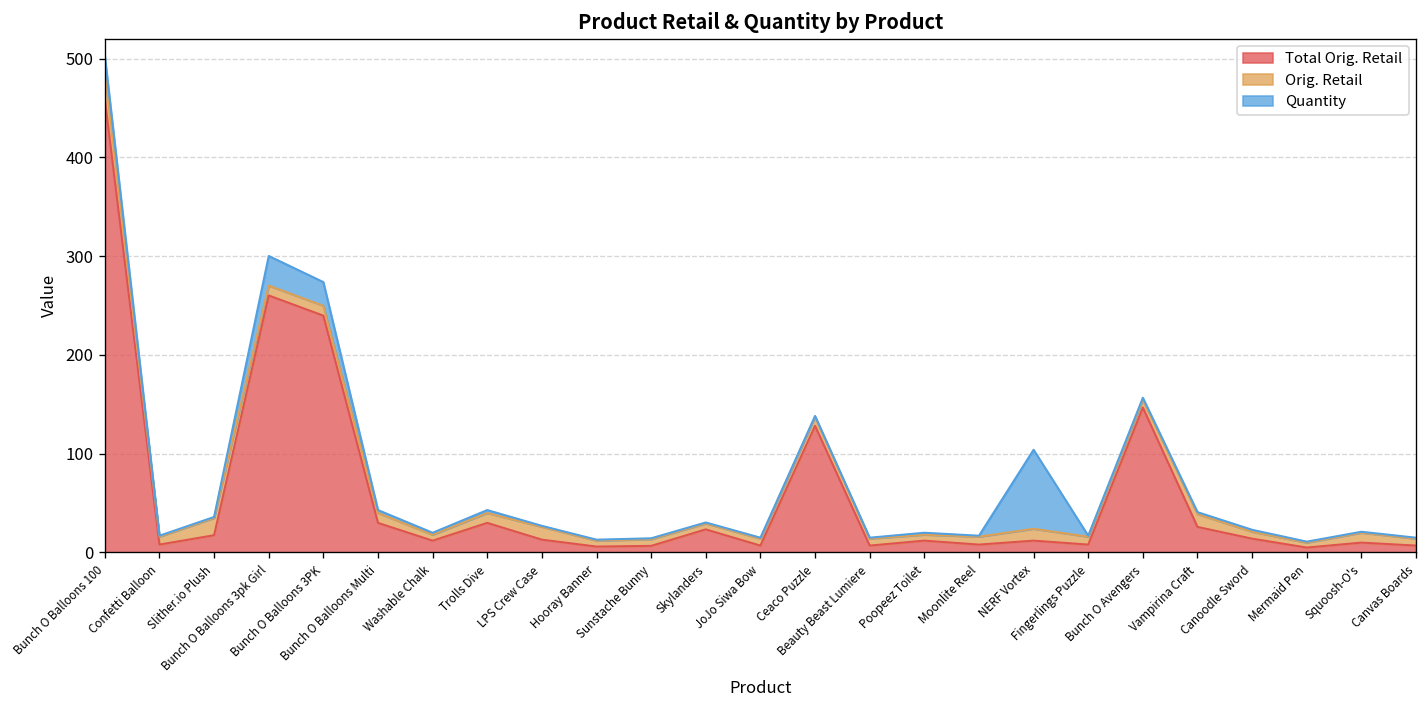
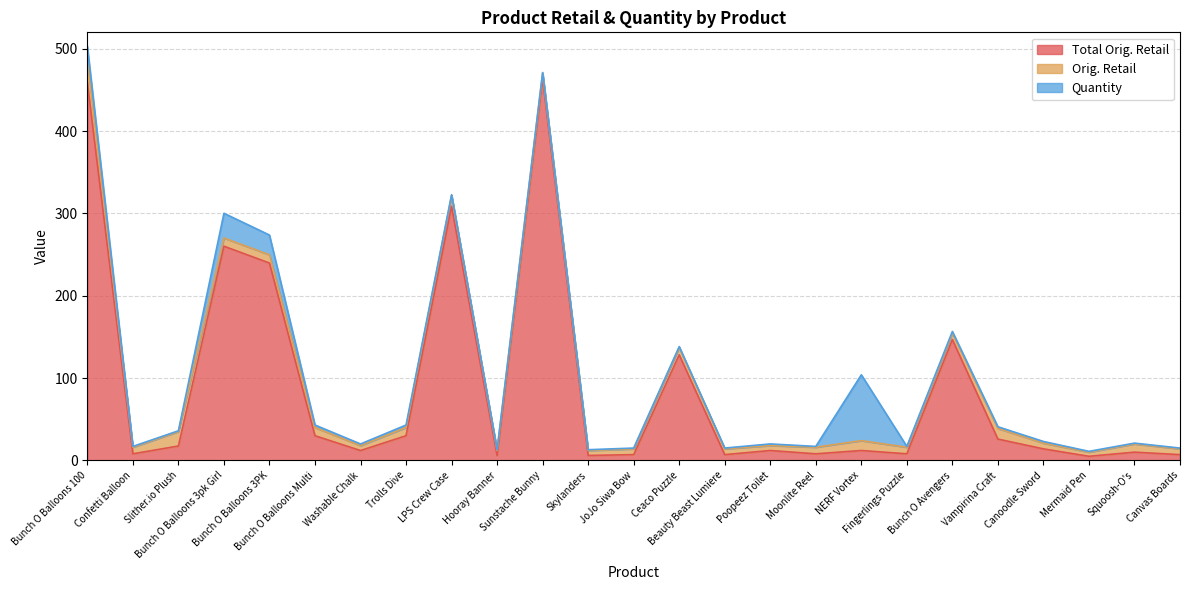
Total Orig. Retail, LPS Crew Case: 10 -> 310
Total Orig. Retail, Sunstache Bunny: 10 -> 460
Total Orig. Retail, Skylanders: 20 -> 10
